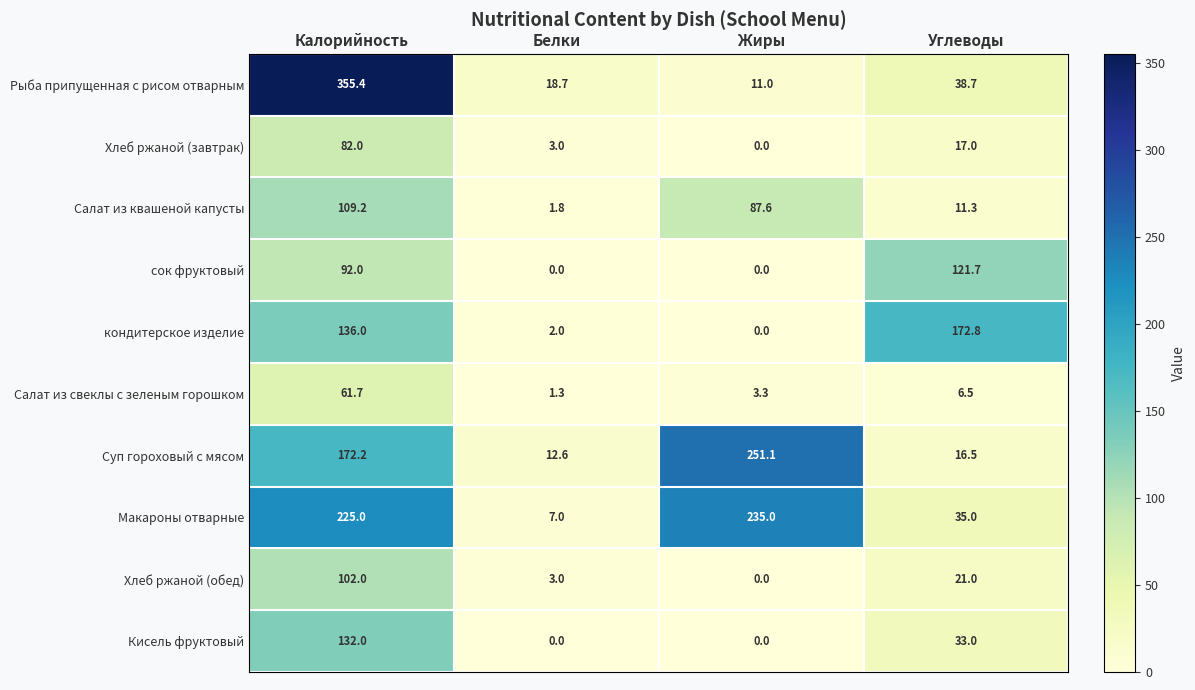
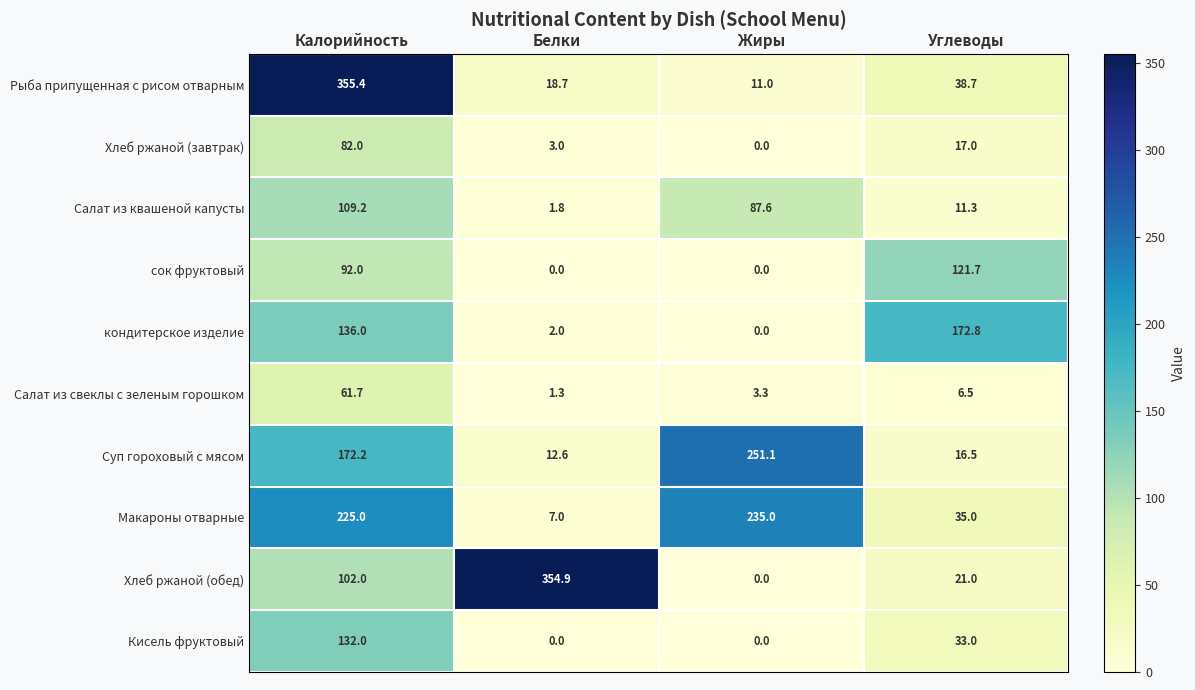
Хлеб ржаной (обед), Белки: 3.0 -> 354.9
